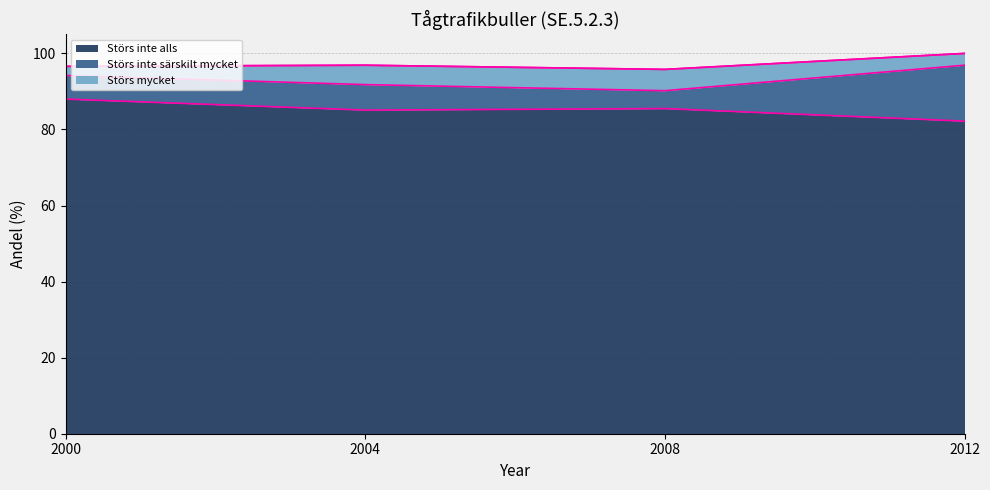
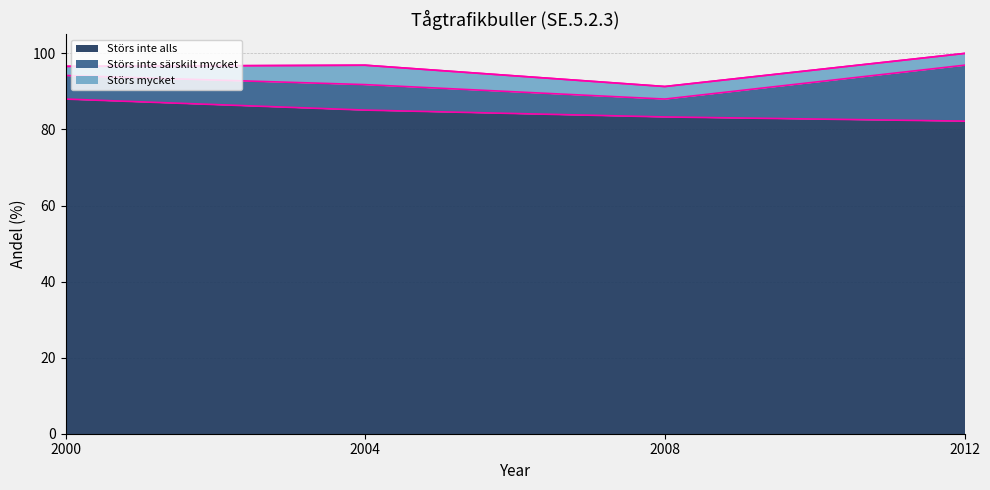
Störs inte alls, 2008: 86 -> 83
Störs mycket, 2008: 6 -> 3
